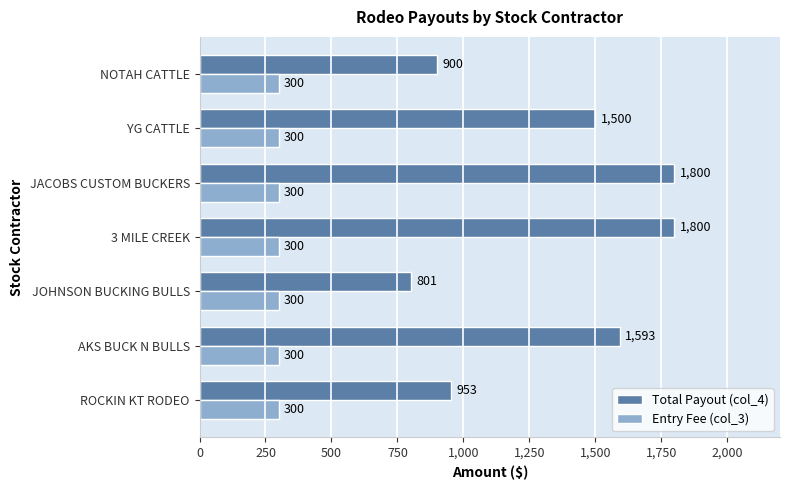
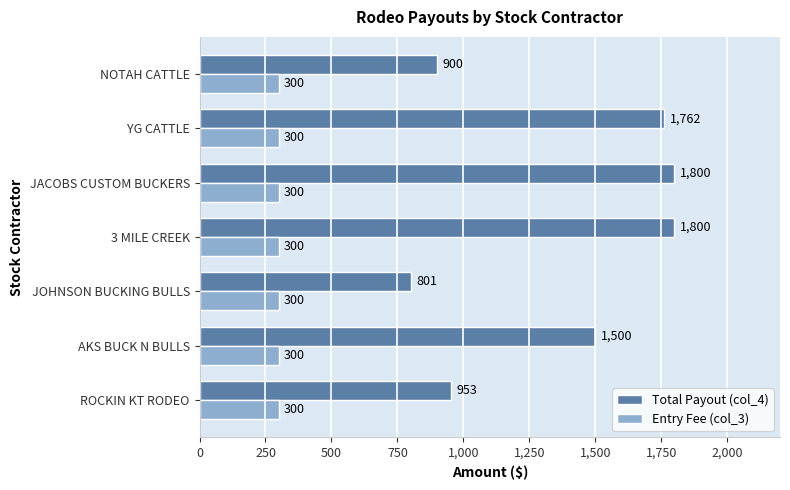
Total Payout (col_4), YG CATTLE: 1,500 -> 1,762
Total Payout (col_4), AKS BUCK N BULLS: 1,593 -> 1,500
